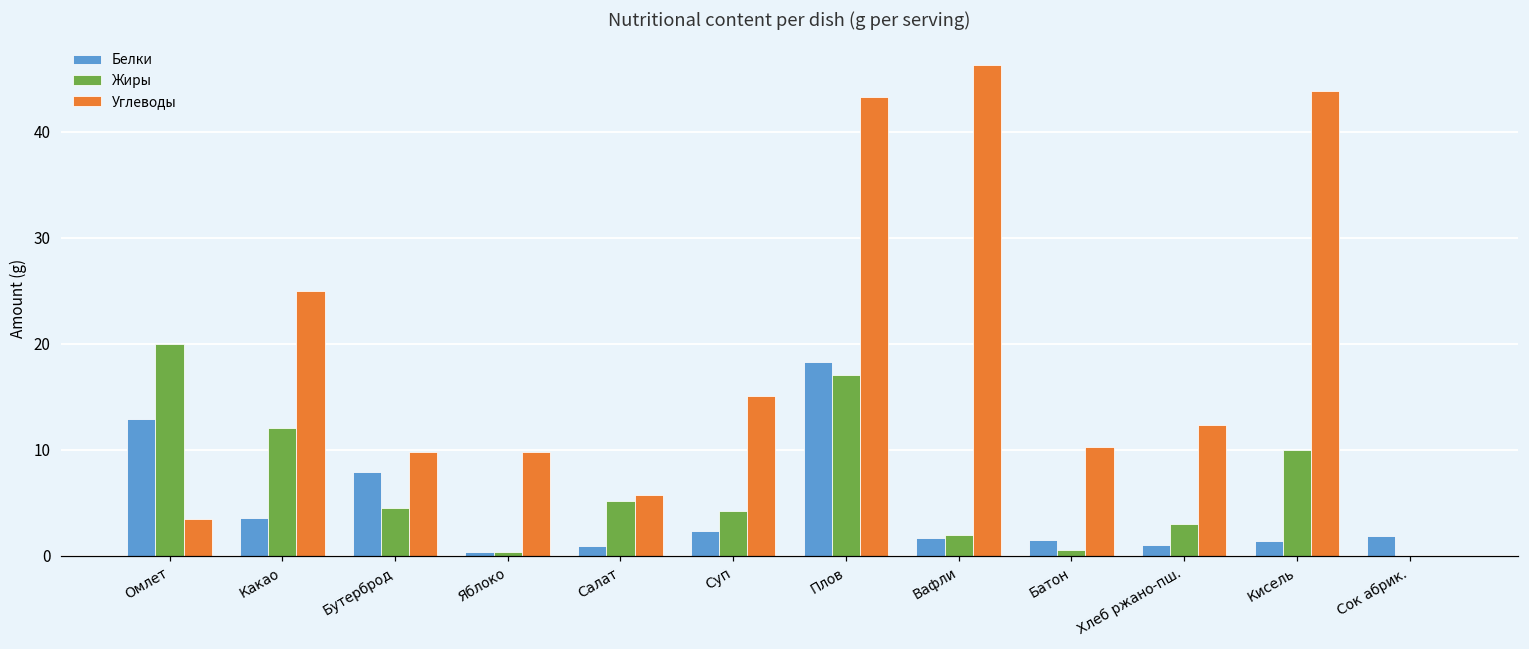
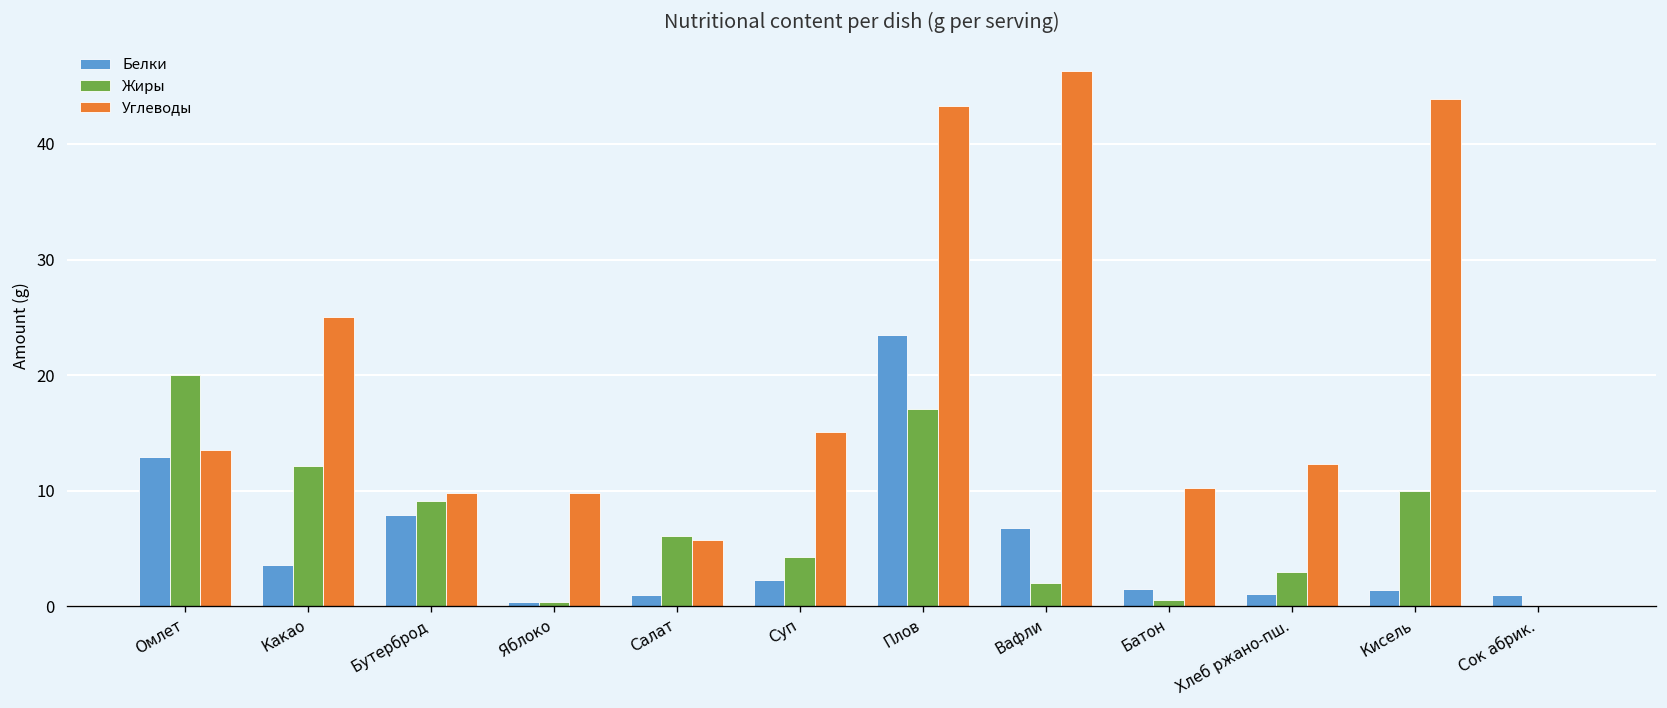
Углеводы, Омлет: 3 -> 14
Жиры, Бутерброд: 5 -> 9
Жиры, Салат: 5 -> 6
Белки, Плов: 18 -> 24
Белки, Вафли: 2 -> 7
Белки, Сок абрик.: 2 -> 1
